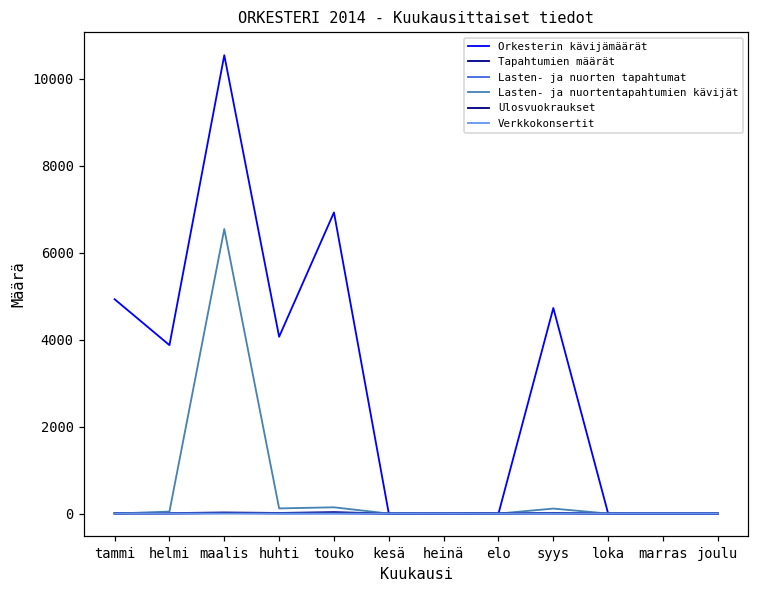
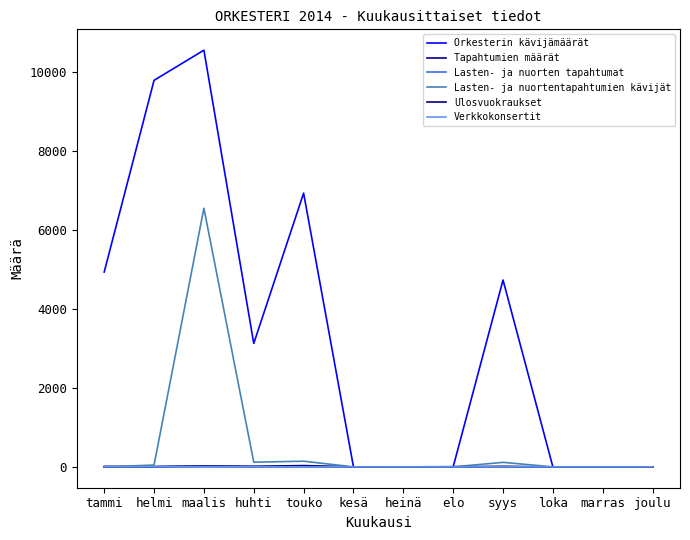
Orkesterin kävijämäärät, helmi: 3900 -> 9800
Orkesterin kävijämäärät, huhti: 4100 -> 3100
